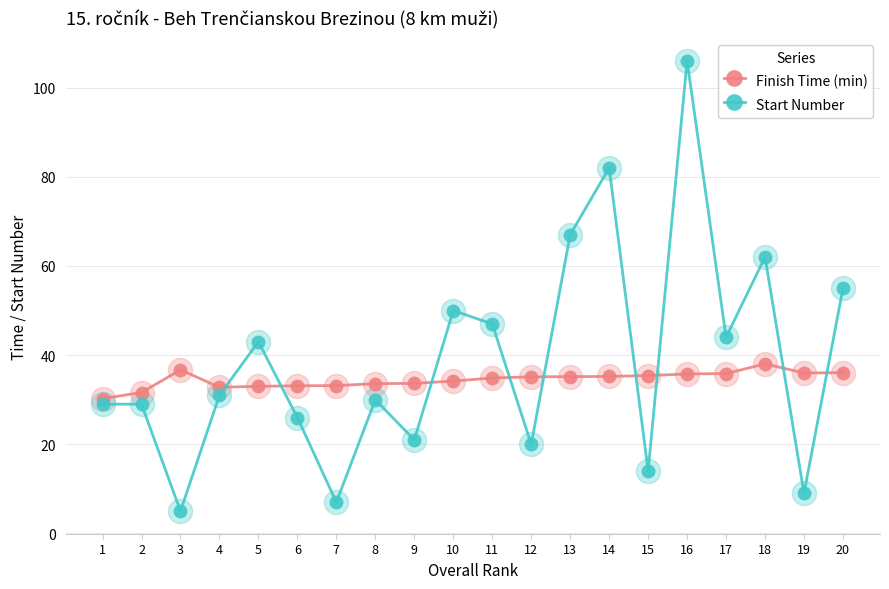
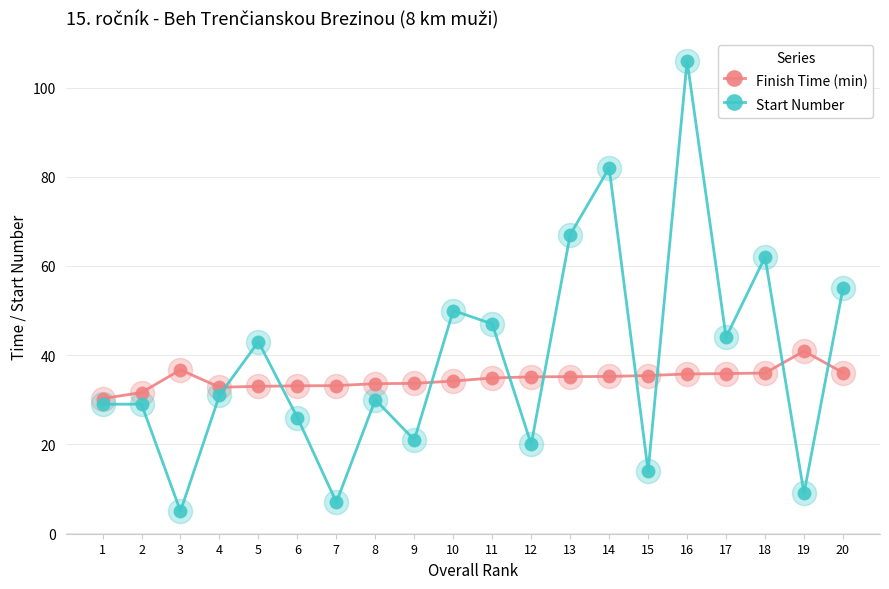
Finish Time (min), 18: 38 -> 36
Finish Time (min), 19: 36 -> 41
